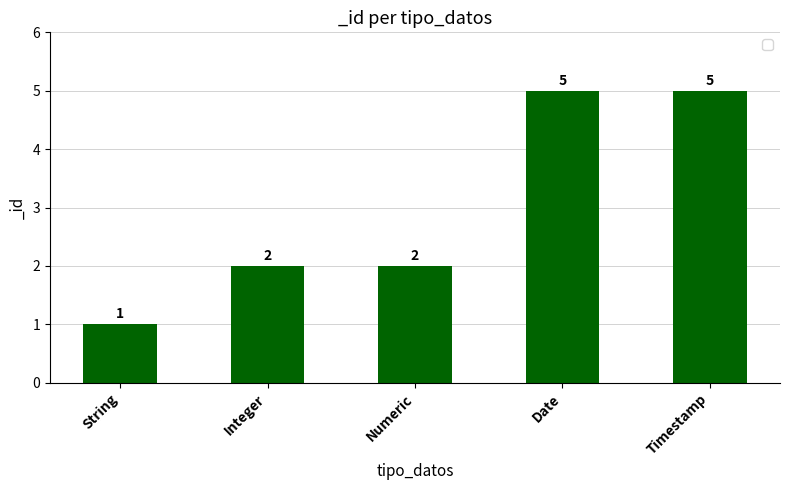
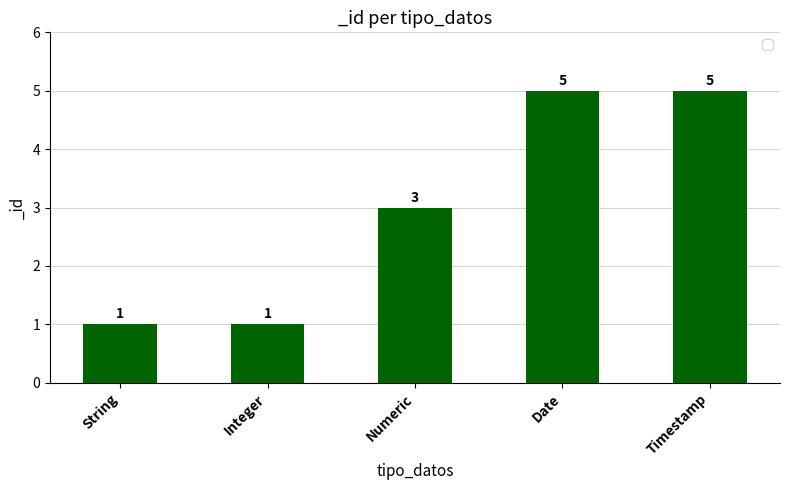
Integer: 2 -> 1
Numeric: 2 -> 3
